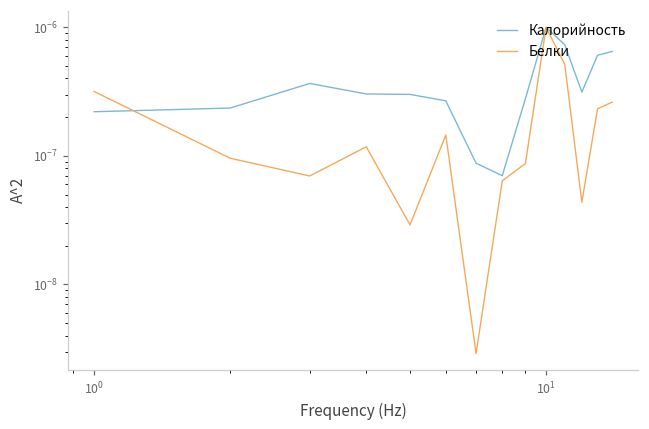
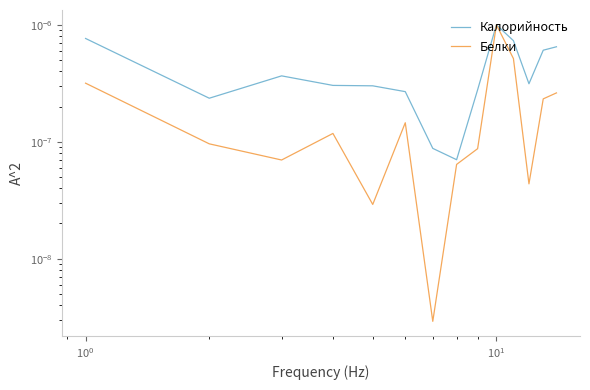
Калорийность, 10^0: 0.00000022 -> 0.0000008
